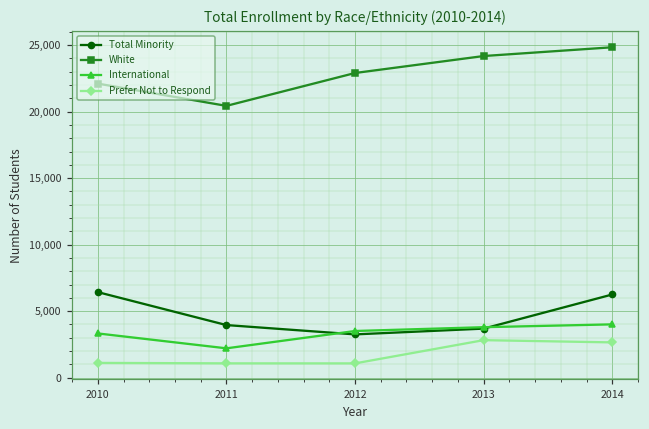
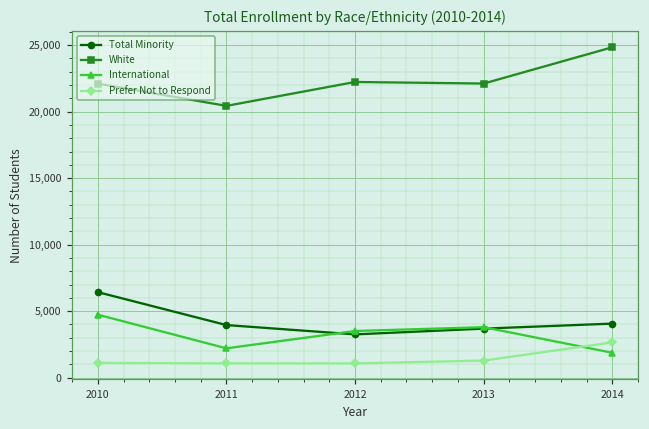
International, 2010: 3,300 -> 4,700
White, 2012: 22,900 -> 22,200
White, 2013: 24,200 -> 22,100
Prefer Not to Respond, 2013: 2,800 -> 1,300
Total Minority, 2014: 6,300 -> 4,100
International, 2014: 4,000 -> 1,900
